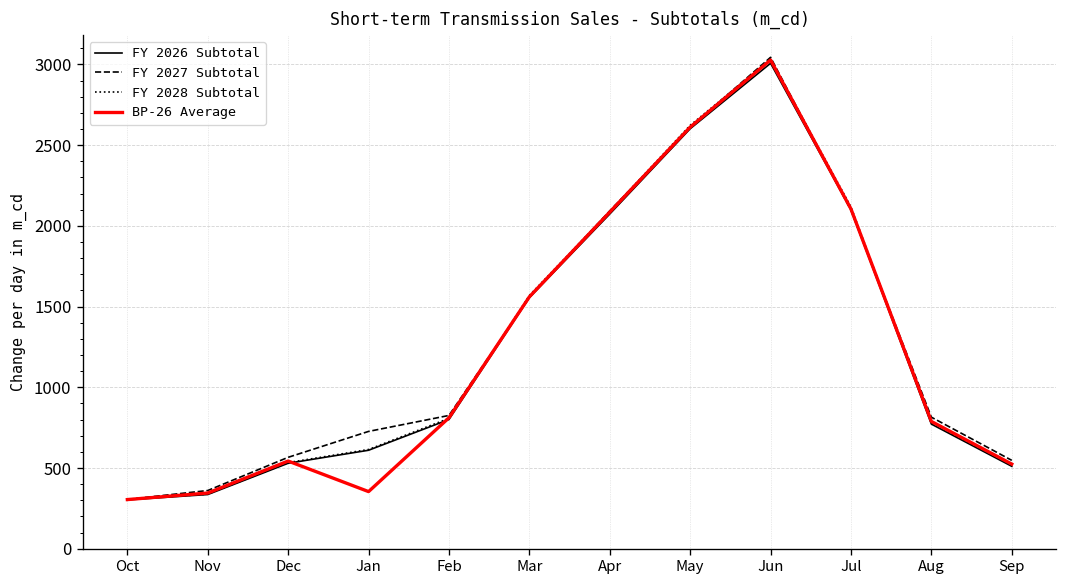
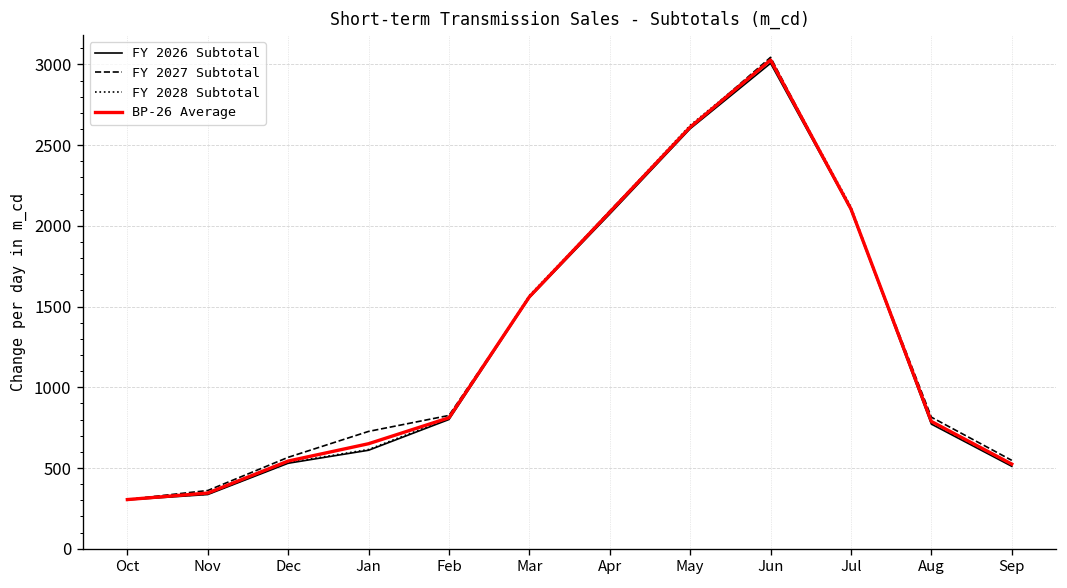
BP-26 Average, Jan: 350 -> 650
